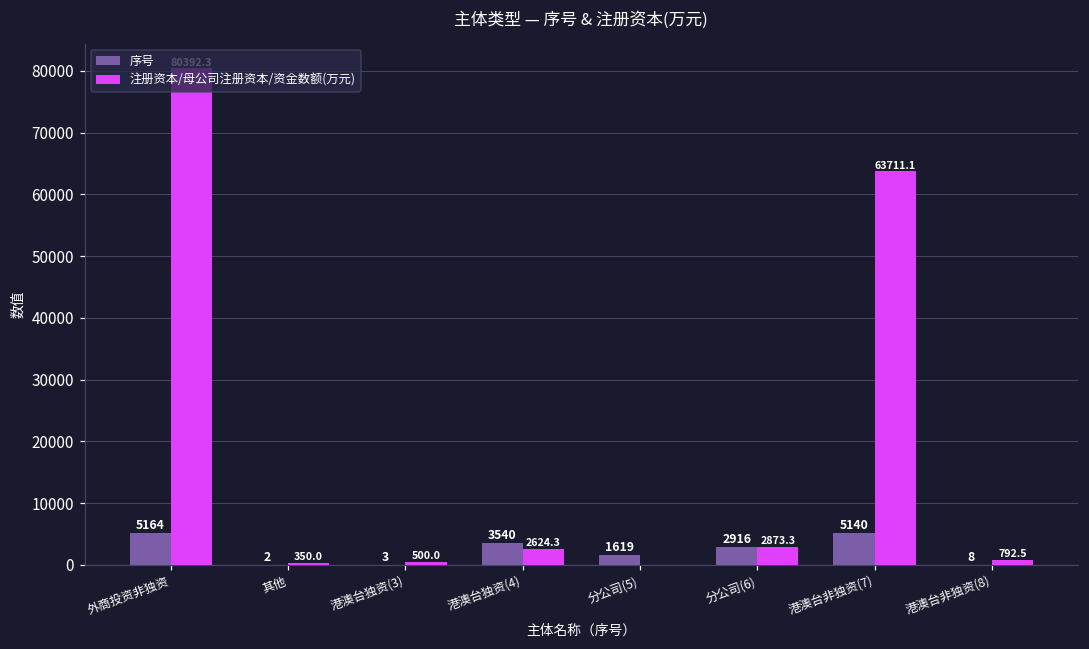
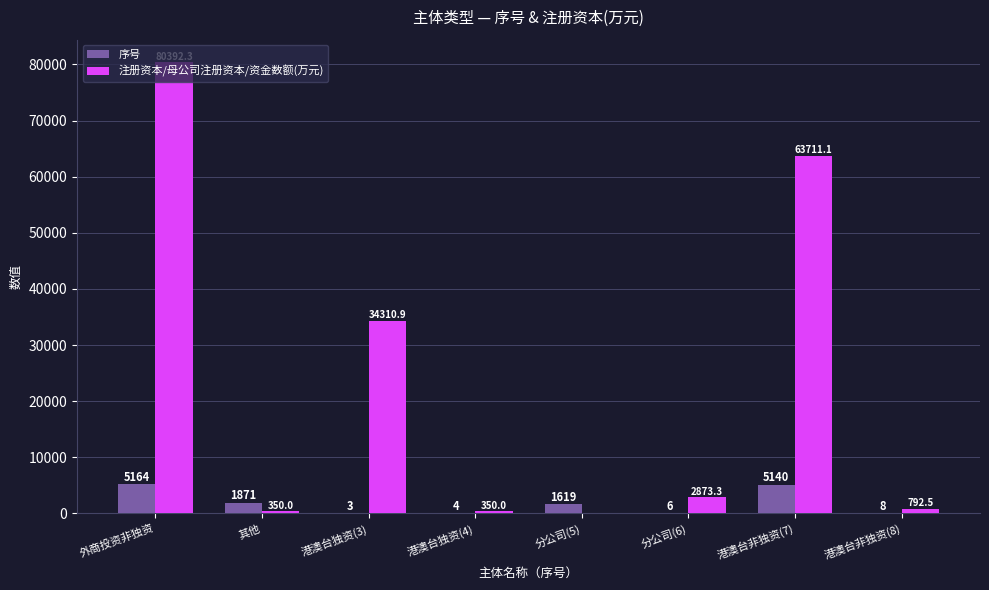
序号, 其他: 2 -> 1871
注册资本/母公司注册资本/资金数额(万元), 港澳台独资(3): 500.0 -> 34310.9
序号, 港澳台独资(4): 3540 -> 4
注册资本/母公司注册资本/资金数额(万元), 港澳台独资(4): 2624.3 -> 350.0
序号, 分公司(6): 2916 -> 6
